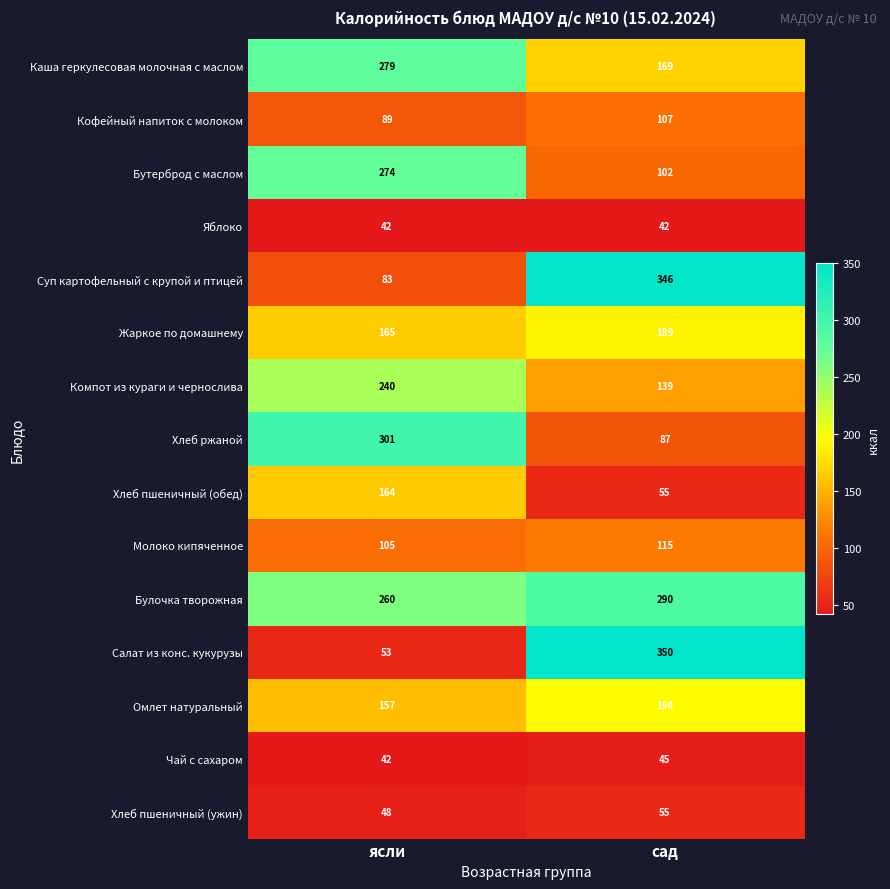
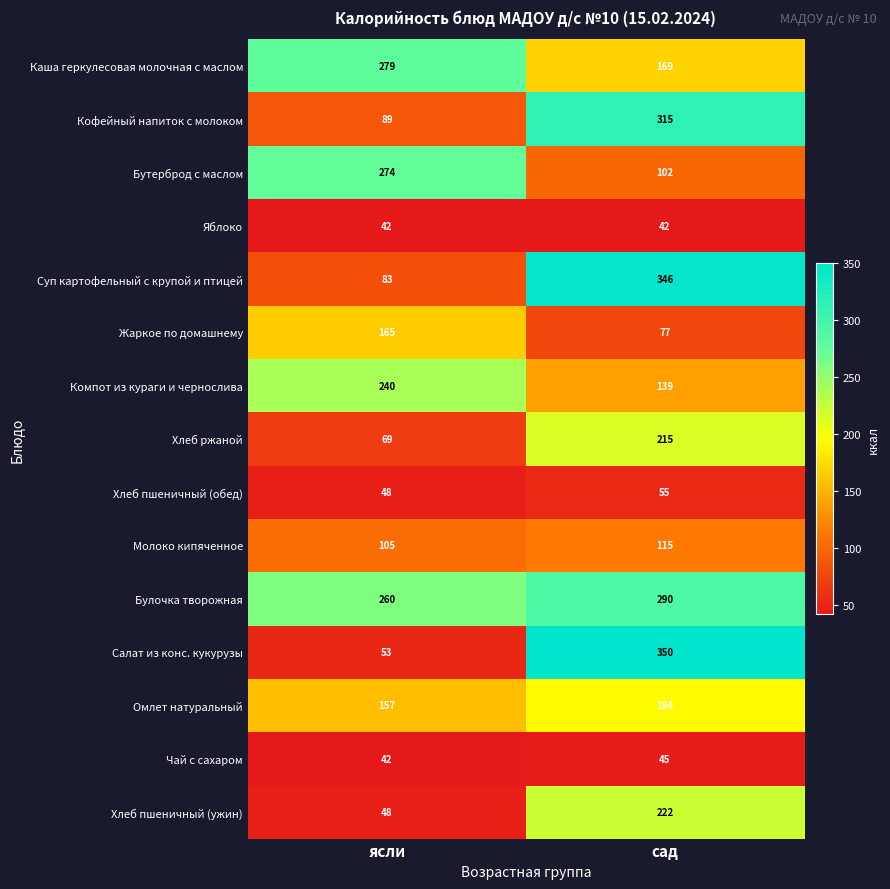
Кофейный напиток с молоком, сад: 107 -> 315
Жаркое по домашнему, сад: 189 -> 77
Хлеб ржаной, ясли: 301 -> 69
Хлеб ржаной, сад: 87 -> 215
Хлеб пшеничный (обед), ясли: 164 -> 48
Хлеб пшеничный (ужин), сад: 55 -> 222
